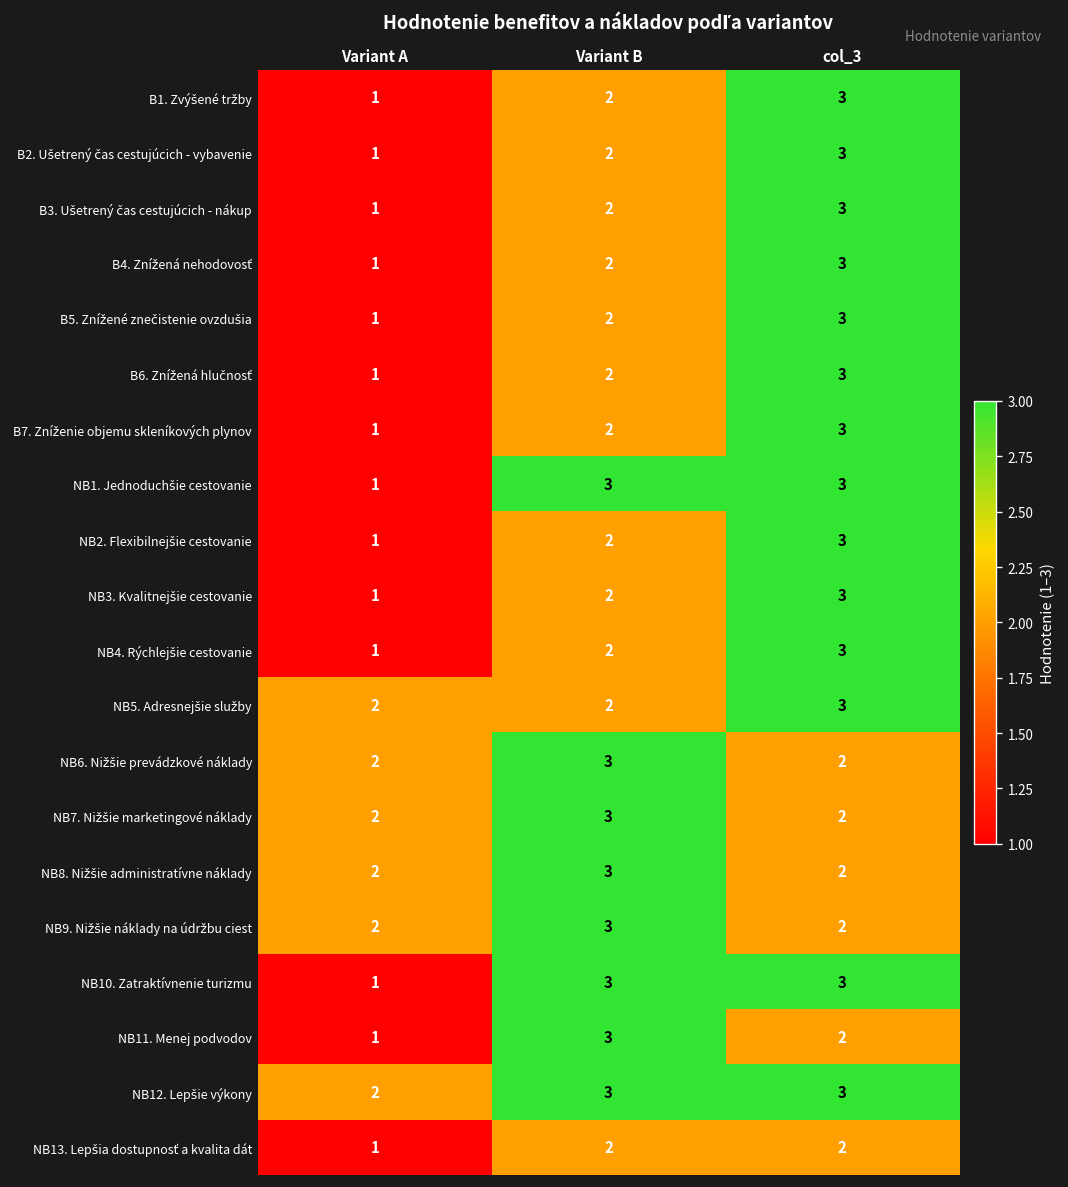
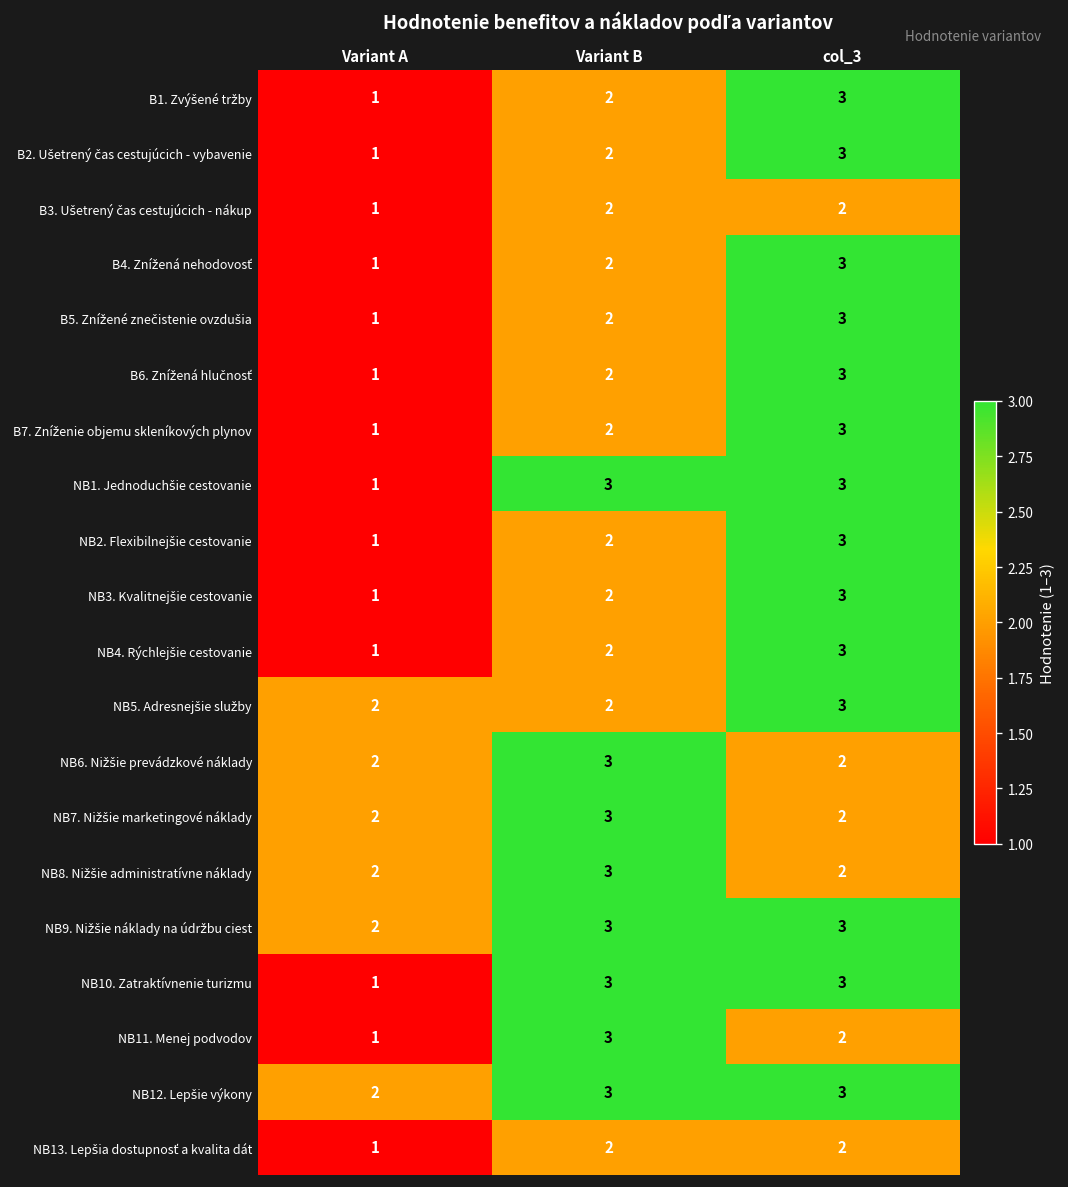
B3. Ušetrený čas cestujúcich - nákup, col_3: 3 -> 2
NB9. Nižšie náklady na údržbu ciest, col_3: 2 -> 3
